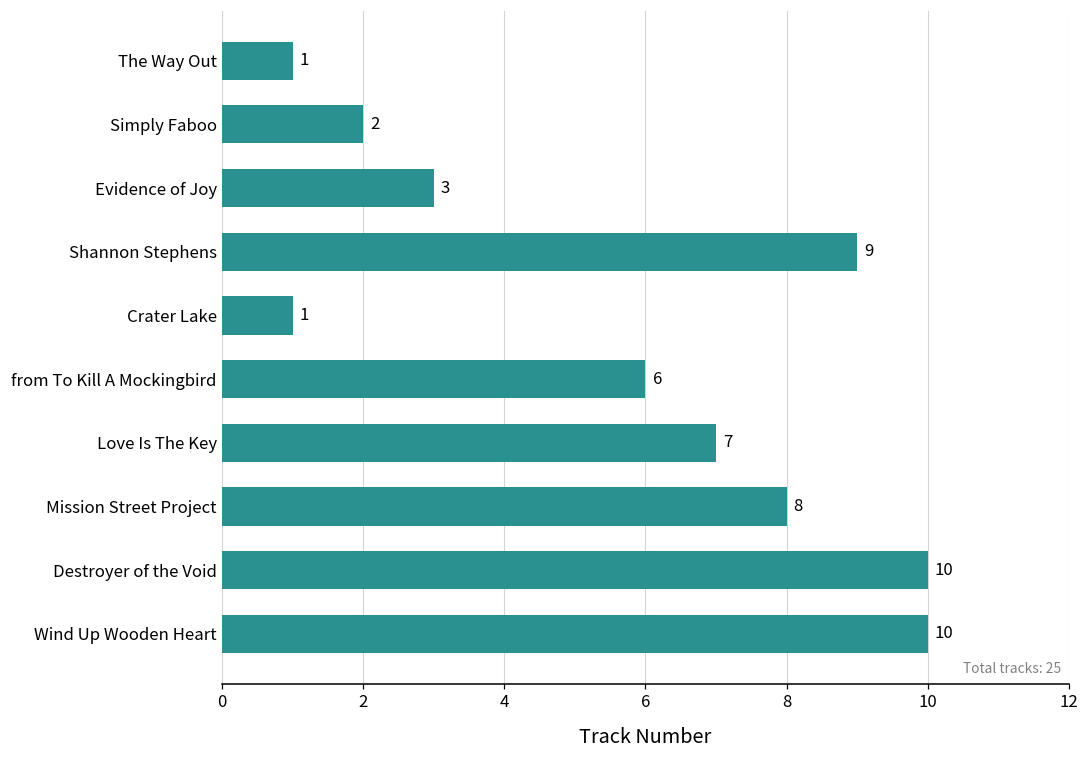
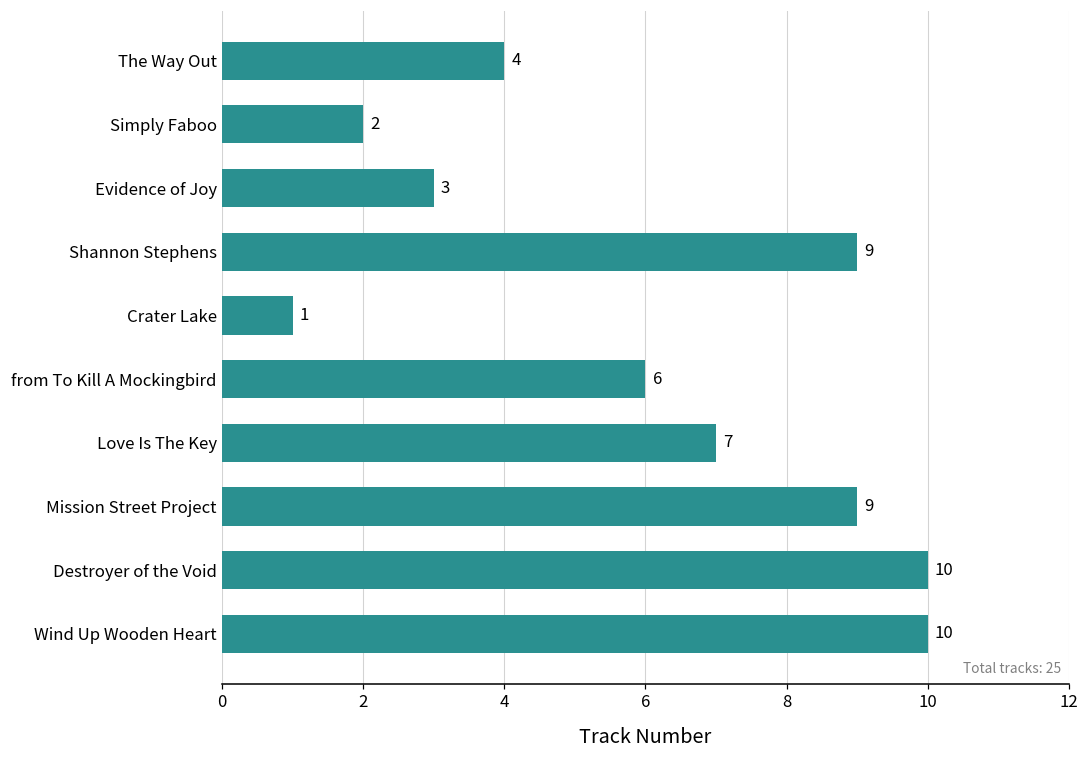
The Way Out: 1 -> 4
Mission Street Project: 8 -> 9
